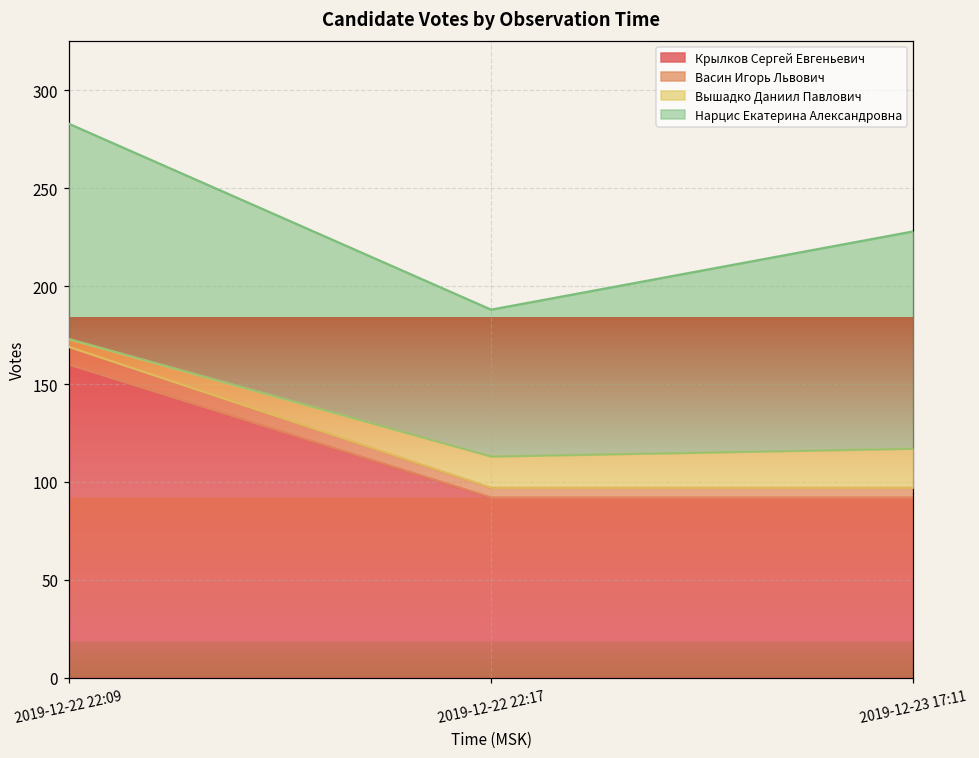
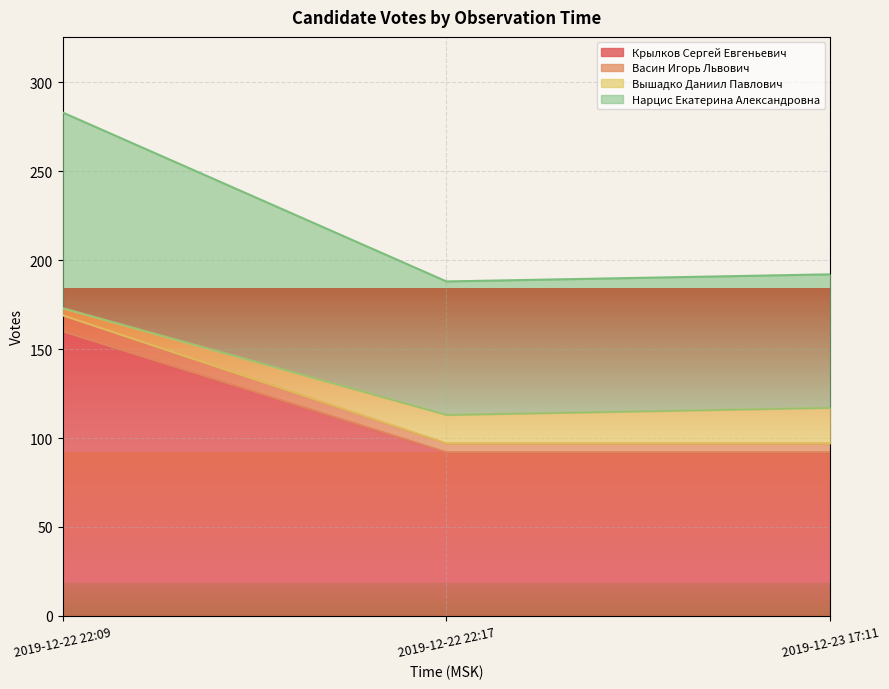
Нарцис Екатерина Александровна, 2019-12-23 17:11: 111 -> 75
